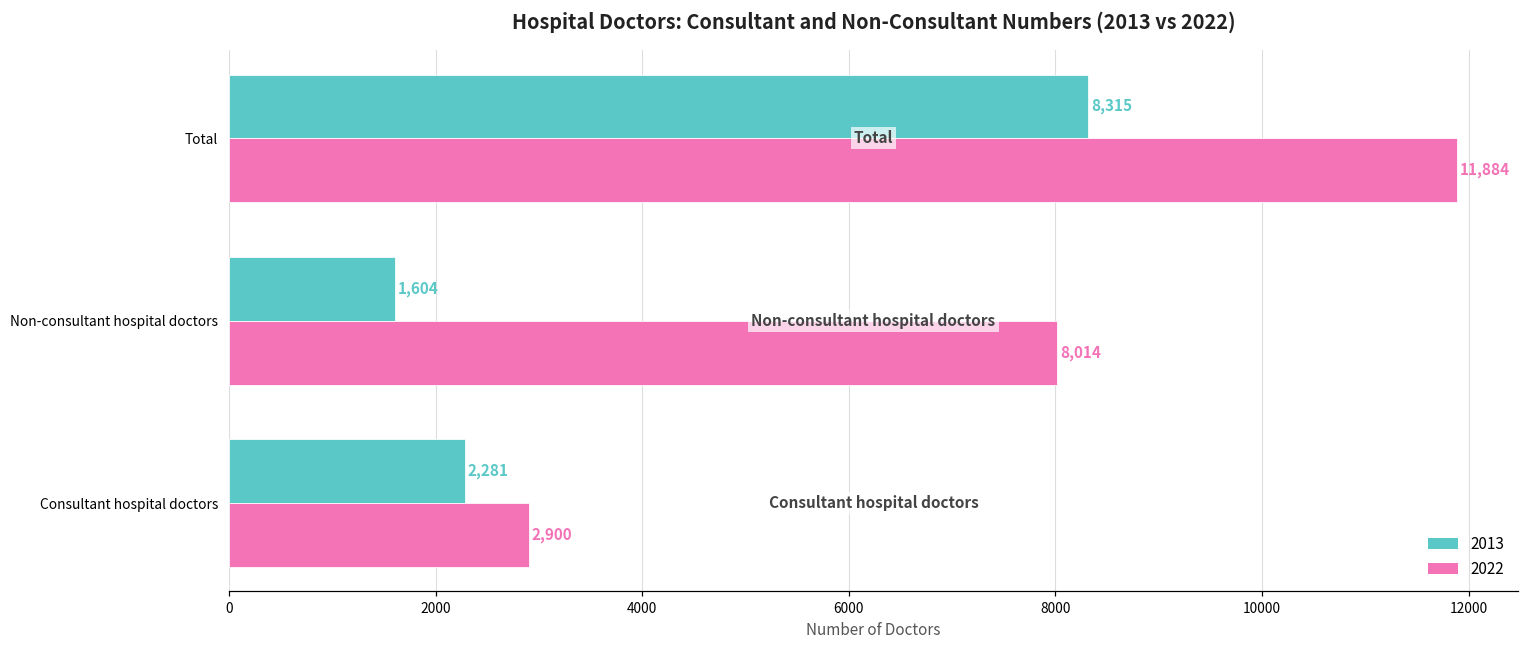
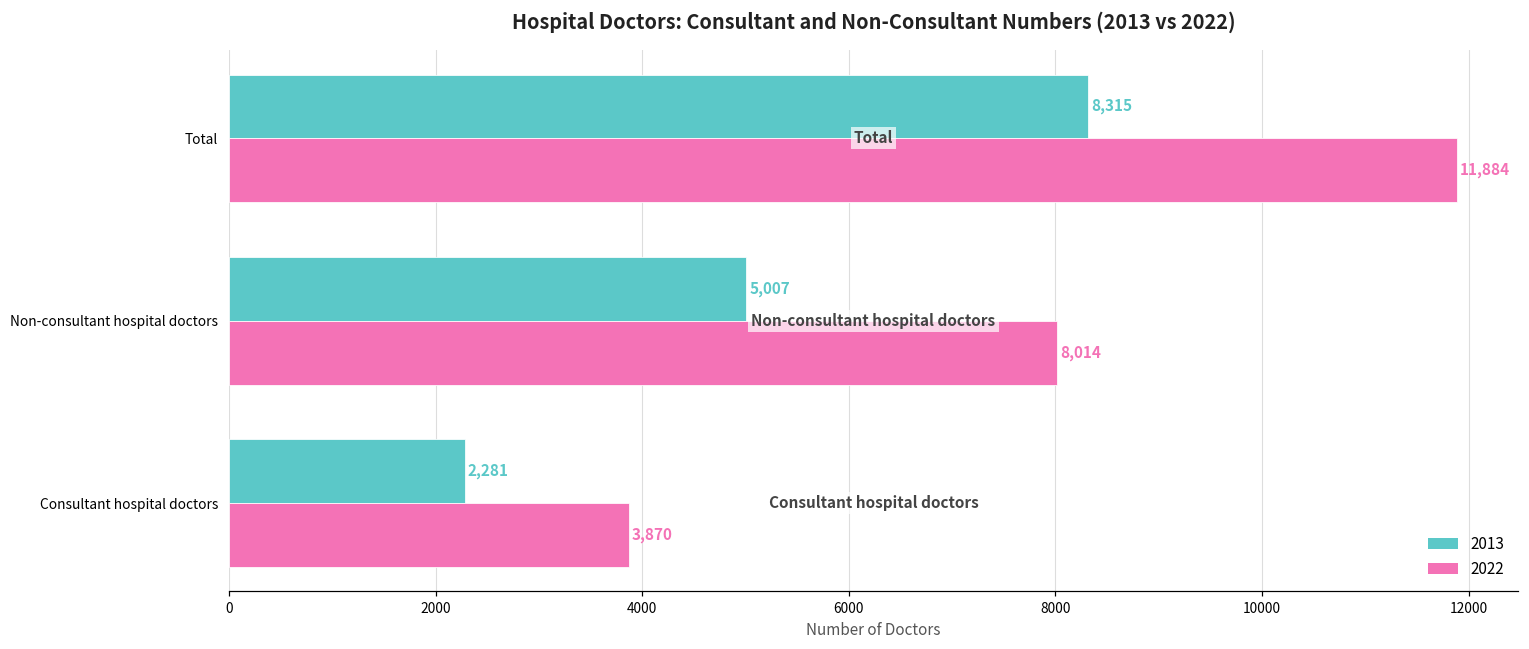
2013, Non-consultant hospital doctors: 1,604 -> 5,007
2022, Consultant hospital doctors: 2,900 -> 3,870
